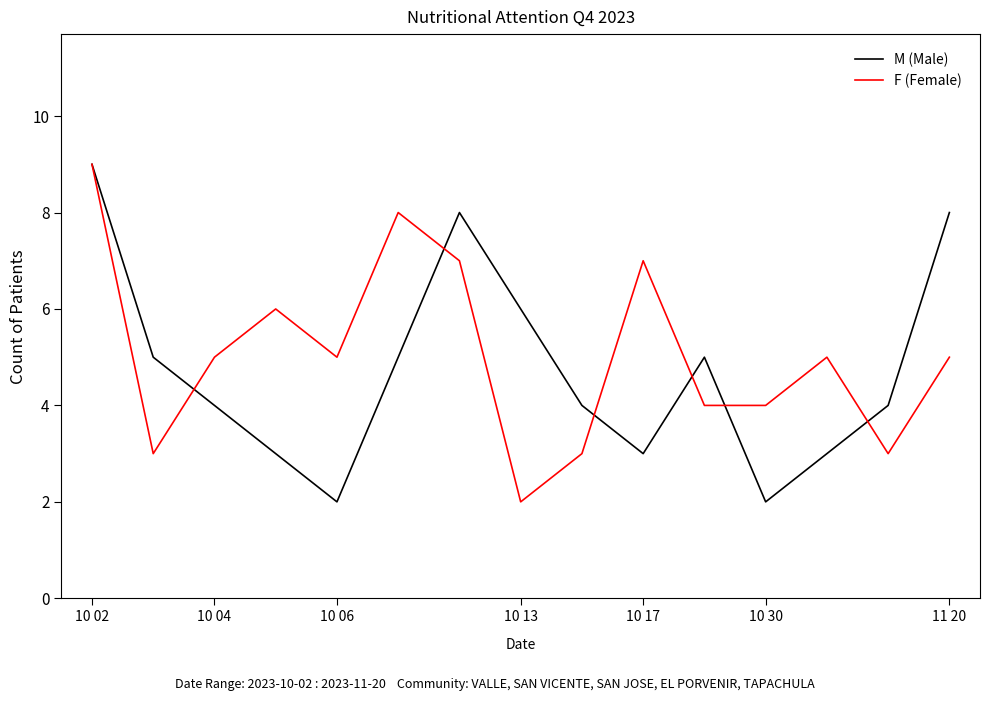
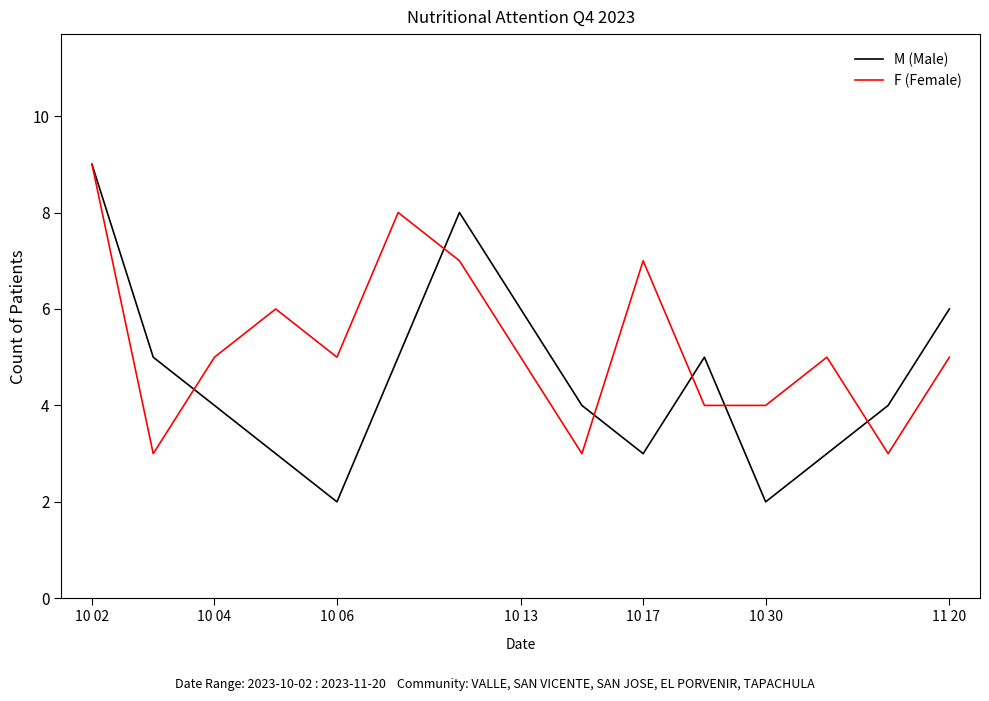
F (Female), 10 13: 2 -> 5
M (Male), 11 20: 8 -> 6
